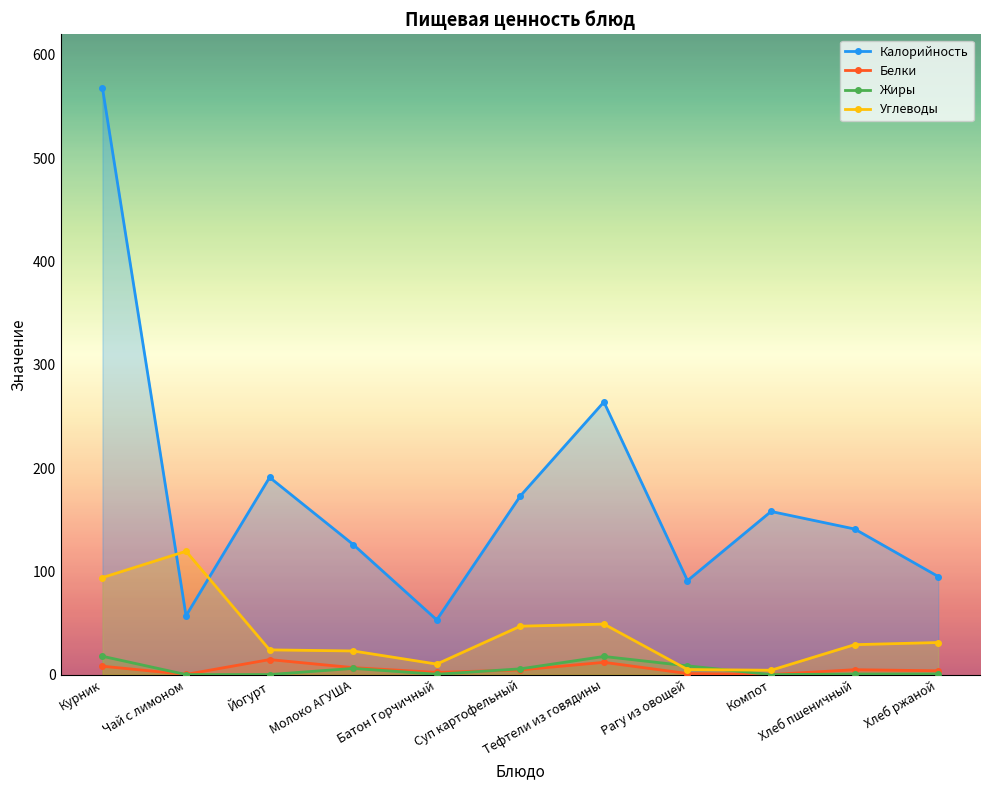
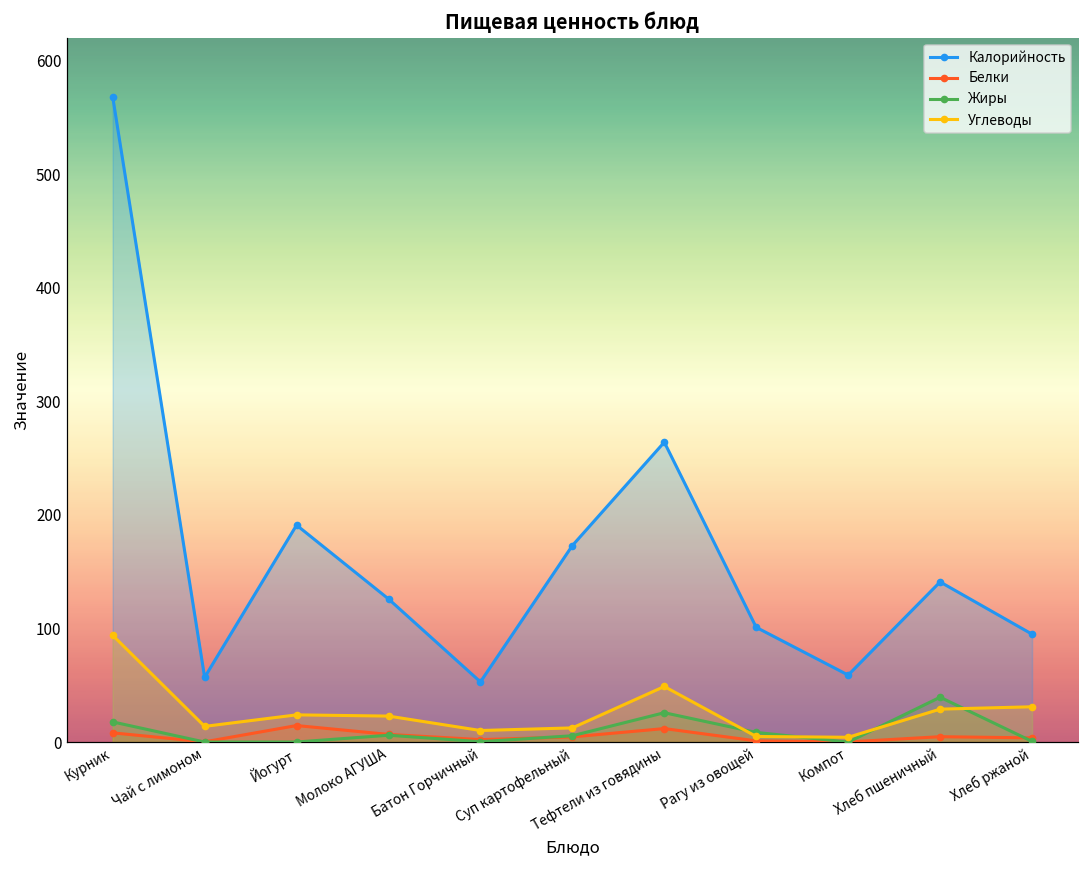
Углеводы, Чай с лимоном: 119 -> 14
Углеводы, Суп картофельный: 47 -> 13
Жиры, Тефтели из говядины: 18 -> 26
Калорийность, Рагу из овощей: 91 -> 101
Калорийность, Компот: 158 -> 59
Жиры, Хлеб пшеничный: 1 -> 40
